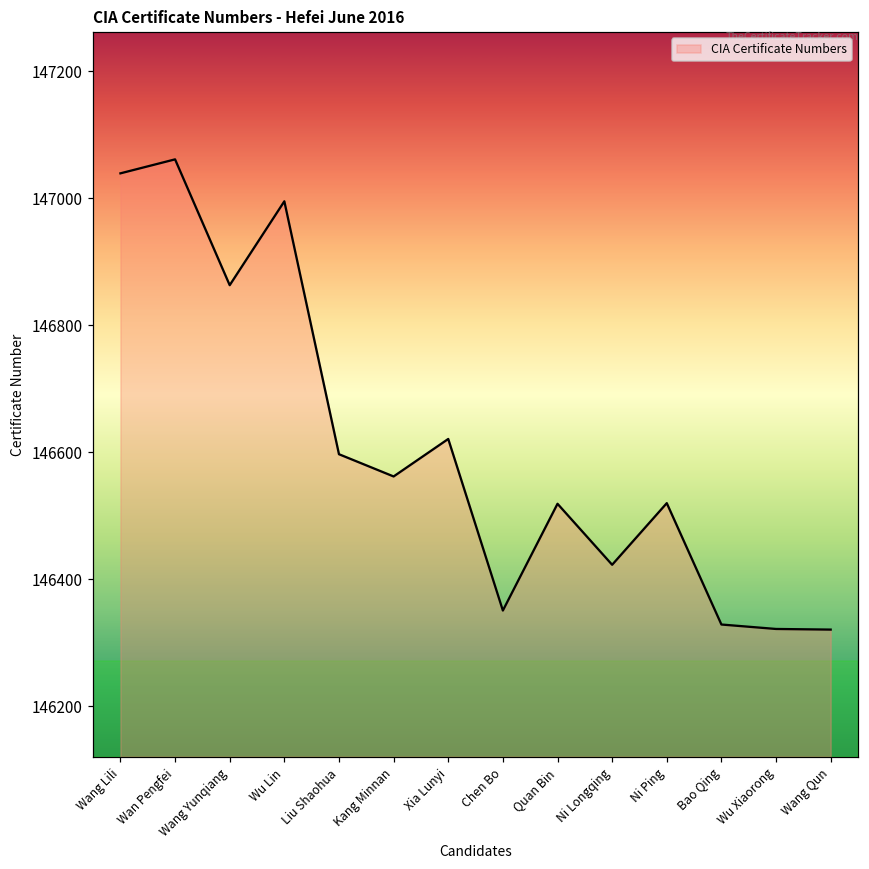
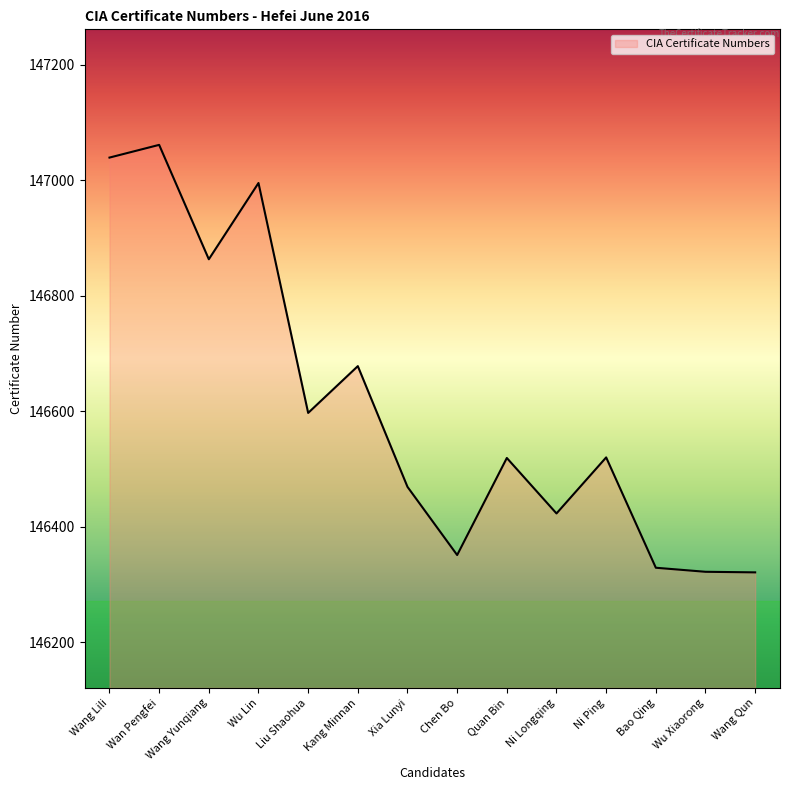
Kang Minnan: 146560 -> 146680
Xia Lunyi: 146620 -> 146470
